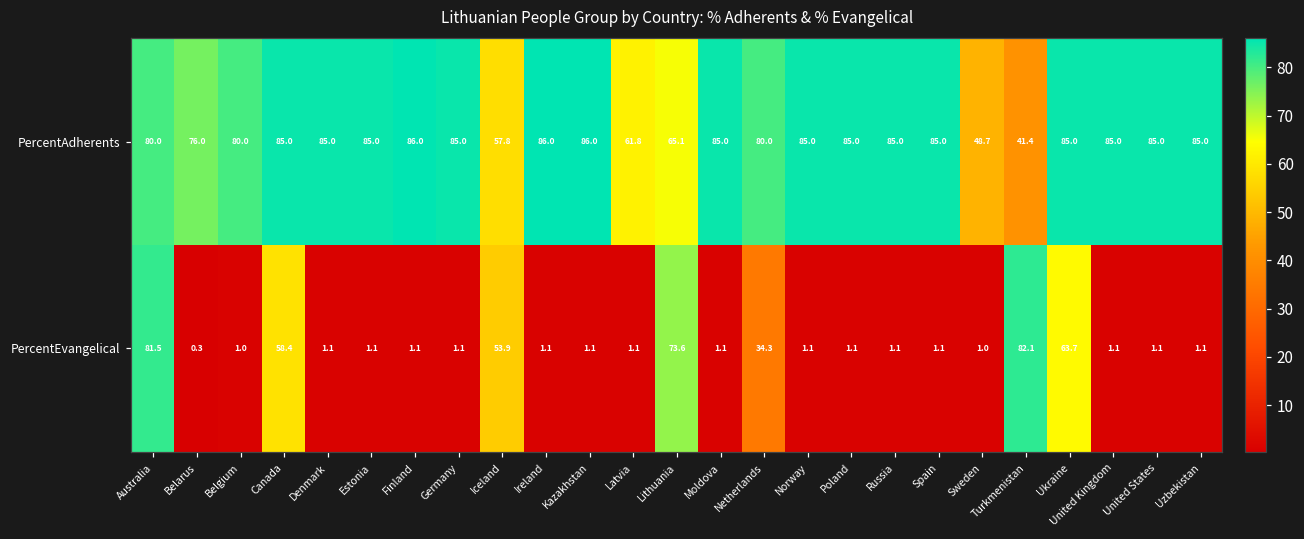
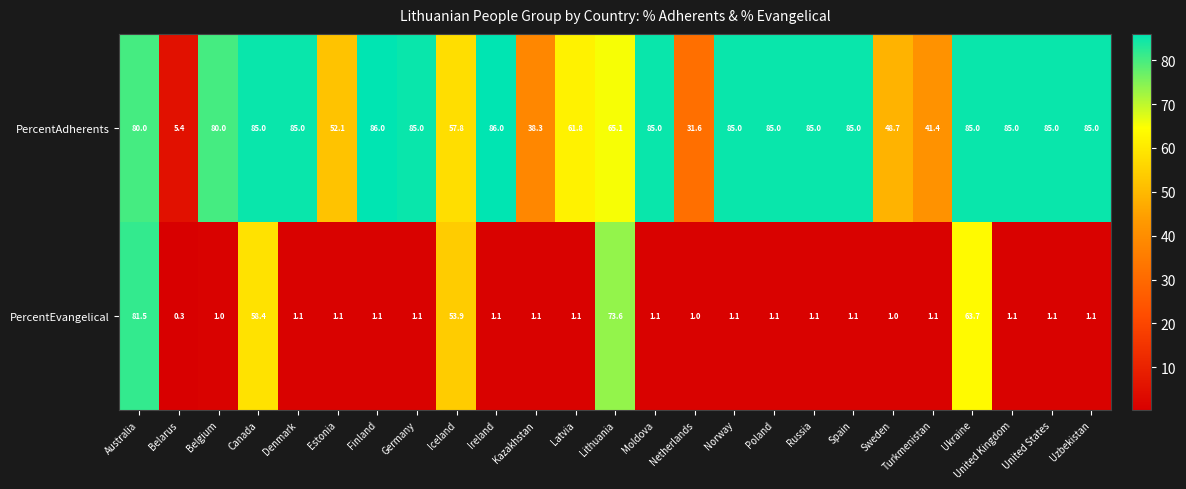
PercentAdherents, Belarus: 76.0 -> 5.4
PercentAdherents, Estonia: 85.0 -> 52.1
PercentAdherents, Kazakhstan: 86.0 -> 38.3
PercentAdherents, Netherlands: 80.0 -> 31.6
PercentEvangelical, Netherlands: 34.3 -> 1.0
PercentEvangelical, Turkmenistan: 82.1 -> 1.1
